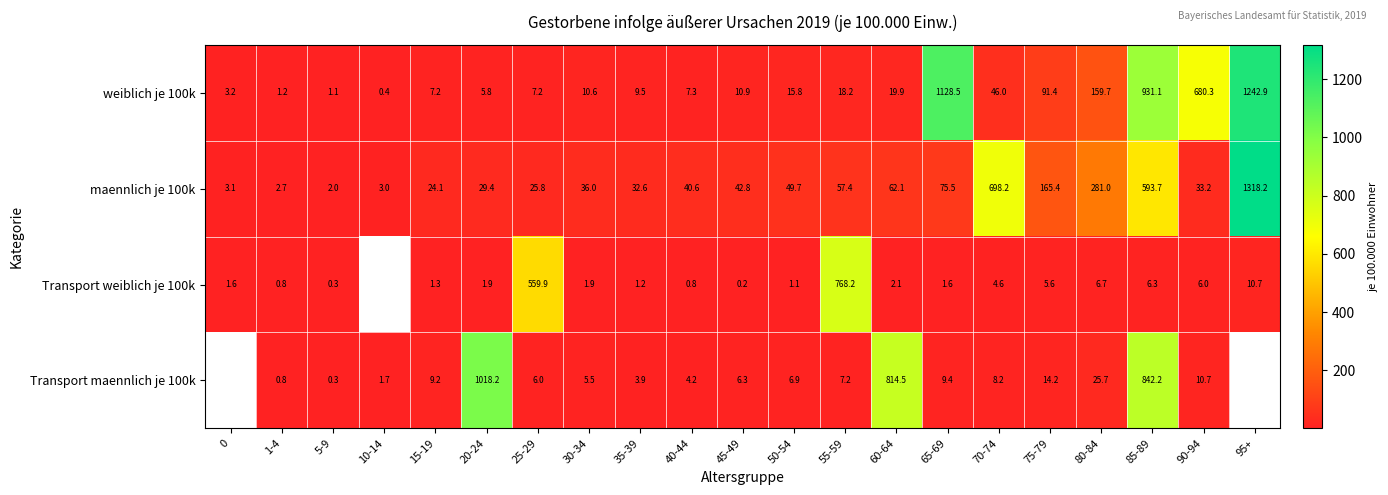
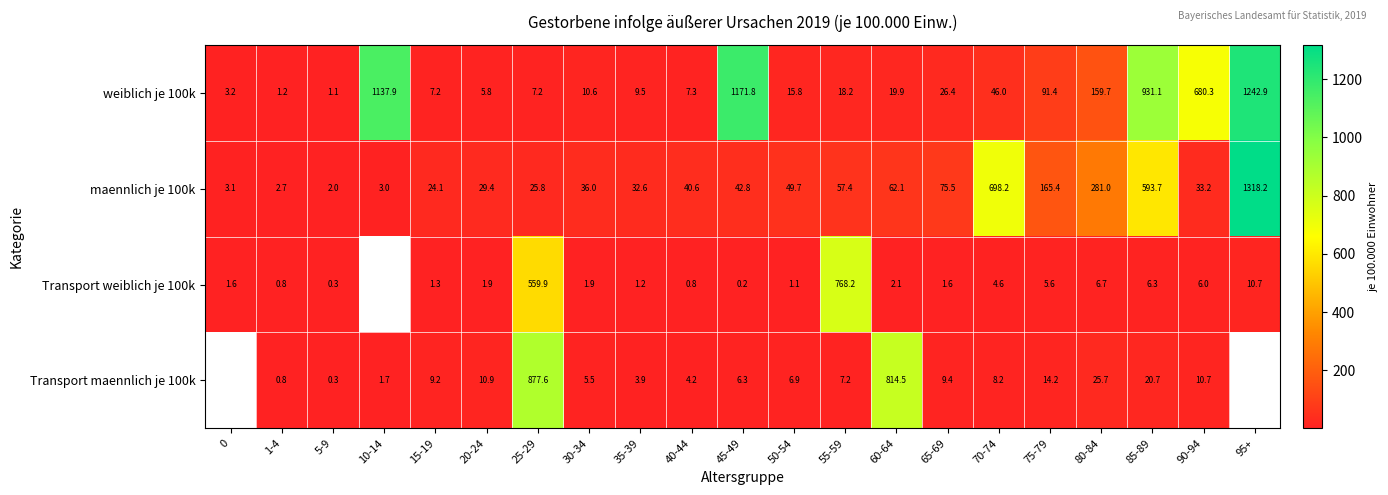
weiblich je 100k, 10-14: 0.4 -> 1137.9
weiblich je 100k, 45-49: 10.9 -> 1171.8
weiblich je 100k, 65-69: 1128.5 -> 26.4
Transport maennlich je 100k, 20-24: 1018.2 -> 10.9
Transport maennlich je 100k, 25-29: 6.0 -> 877.6
Transport maennlich je 100k, 85-89: 842.2 -> 20.7
